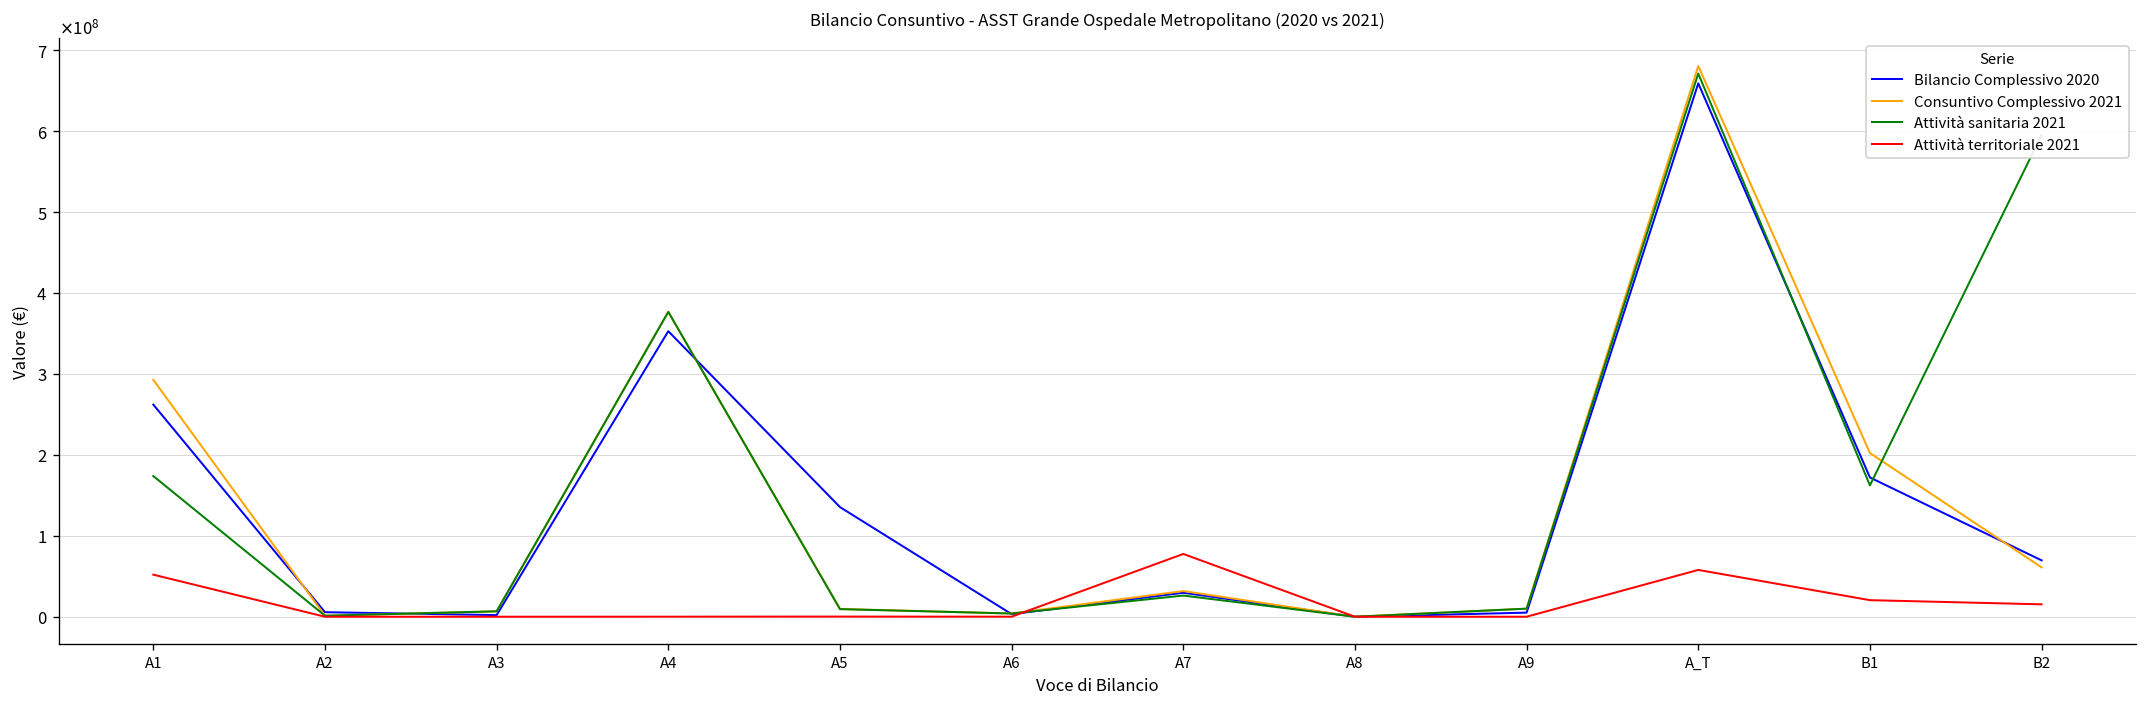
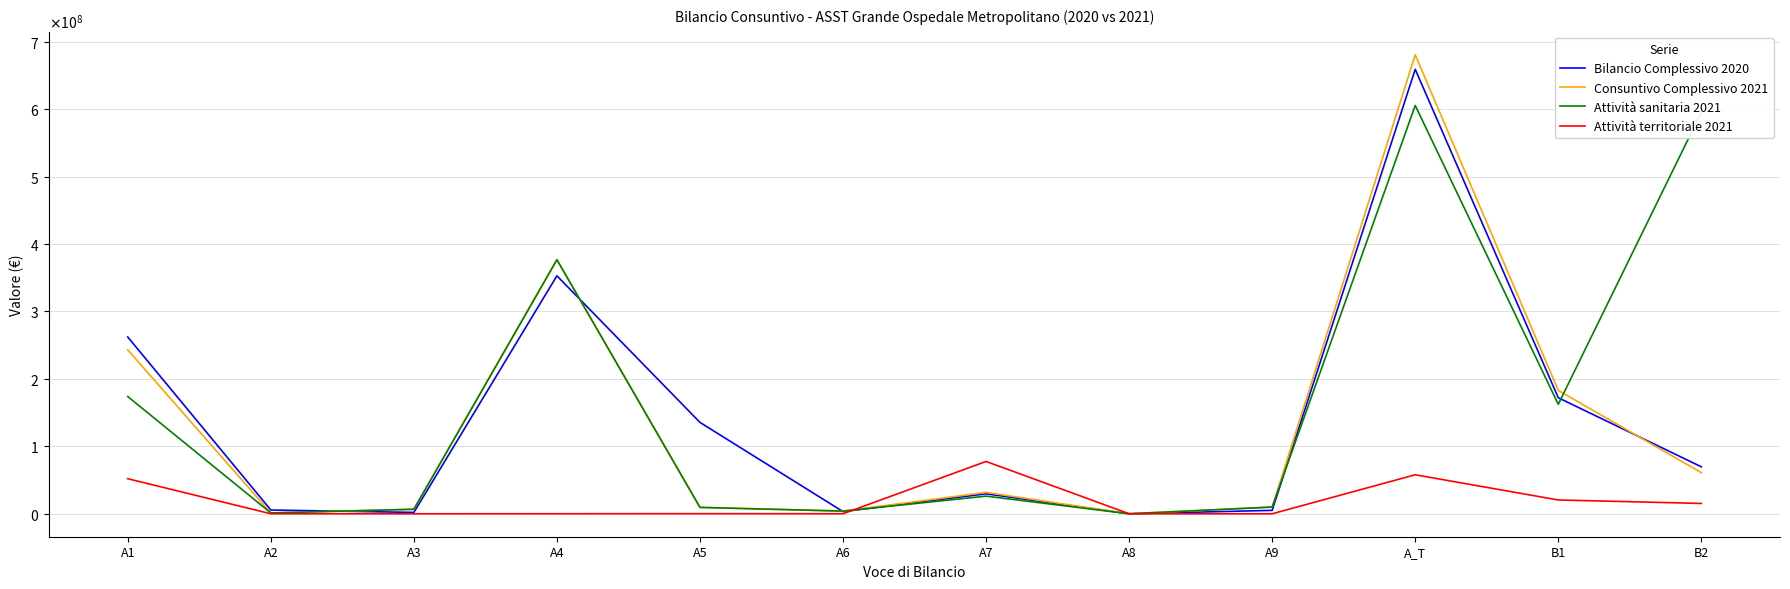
Consuntivo Complessivo 2021, A1: 290000000 -> 240000000
Attività sanitaria 2021, A_T: 670000000 -> 610000000
Consuntivo Complessivo 2021, B1: 200000000 -> 180000000
